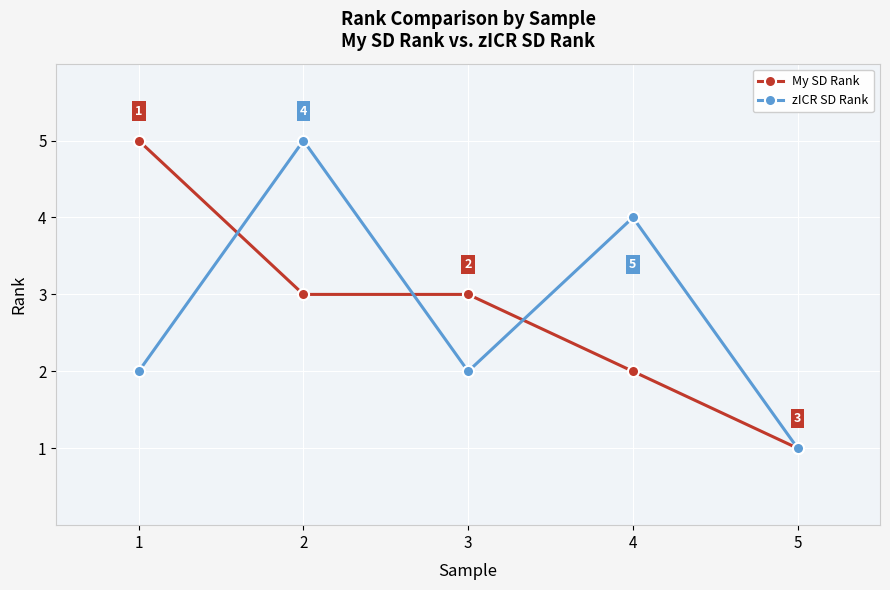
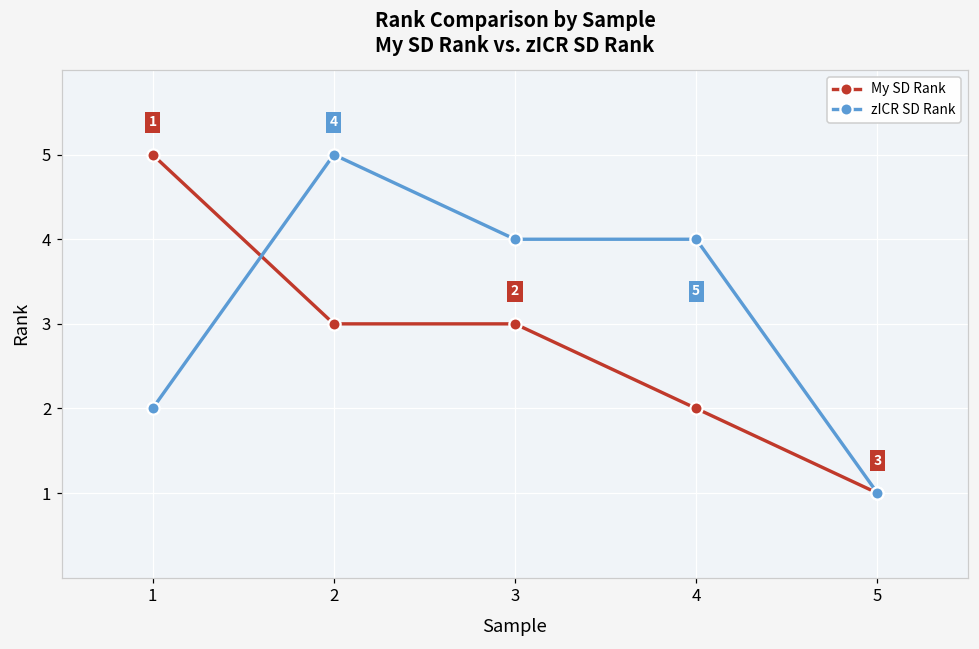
zICR SD Rank, 3: 2 -> 4
